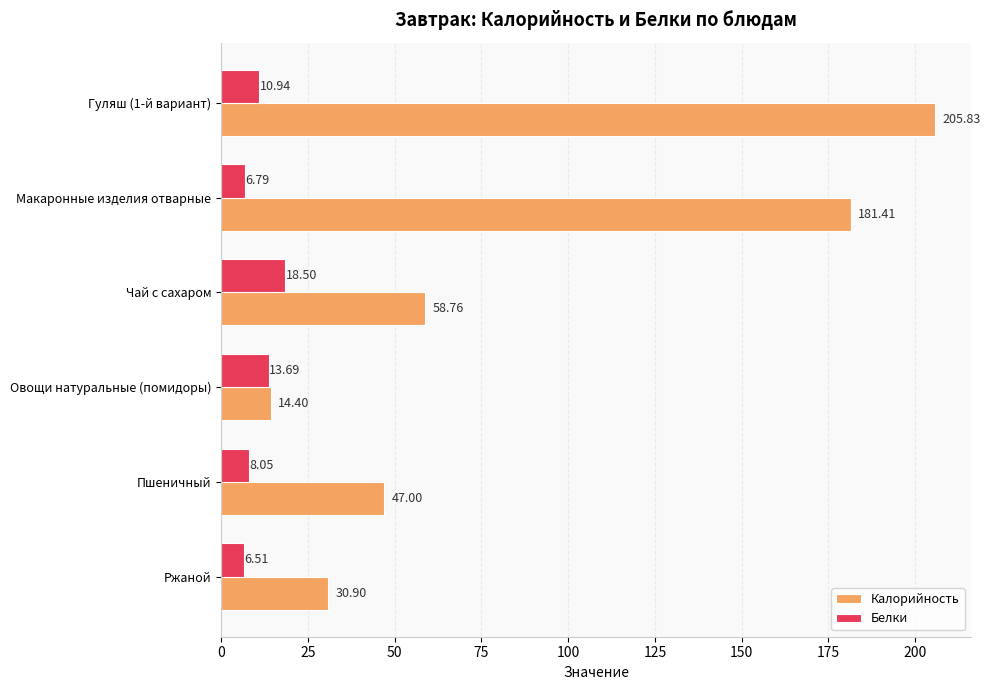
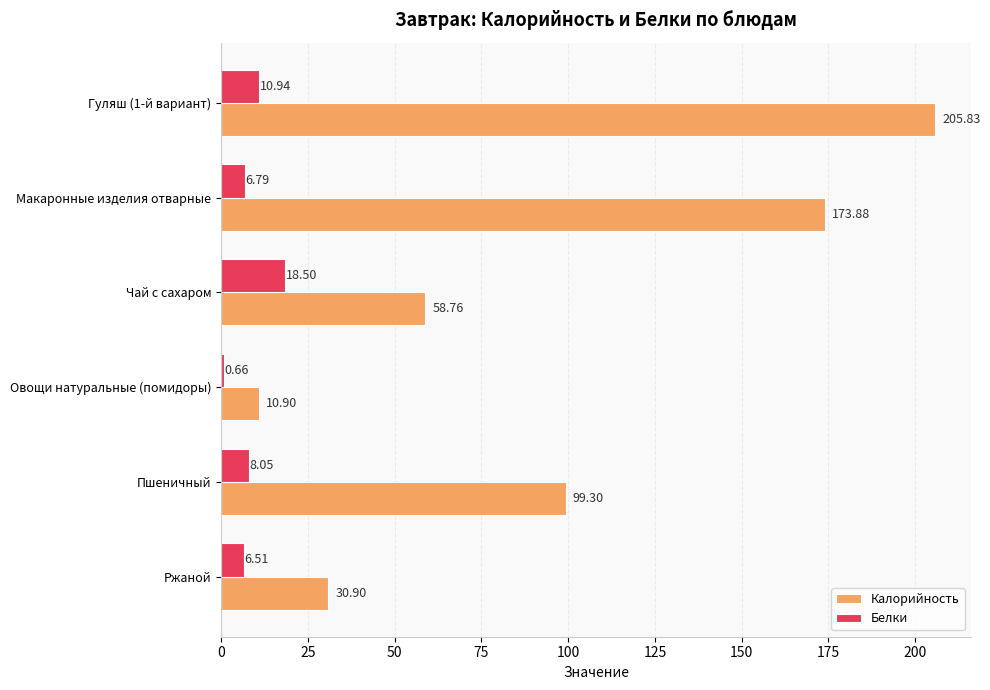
Калорийность, Макаронные изделия отварные: 181.41 -> 173.88
Белки, Овощи натуральные (помидоры): 13.69 -> 0.66
Калорийность, Овощи натуральные (помидоры): 14.40 -> 10.90
Калорийность, Пшеничный: 47.00 -> 99.30
